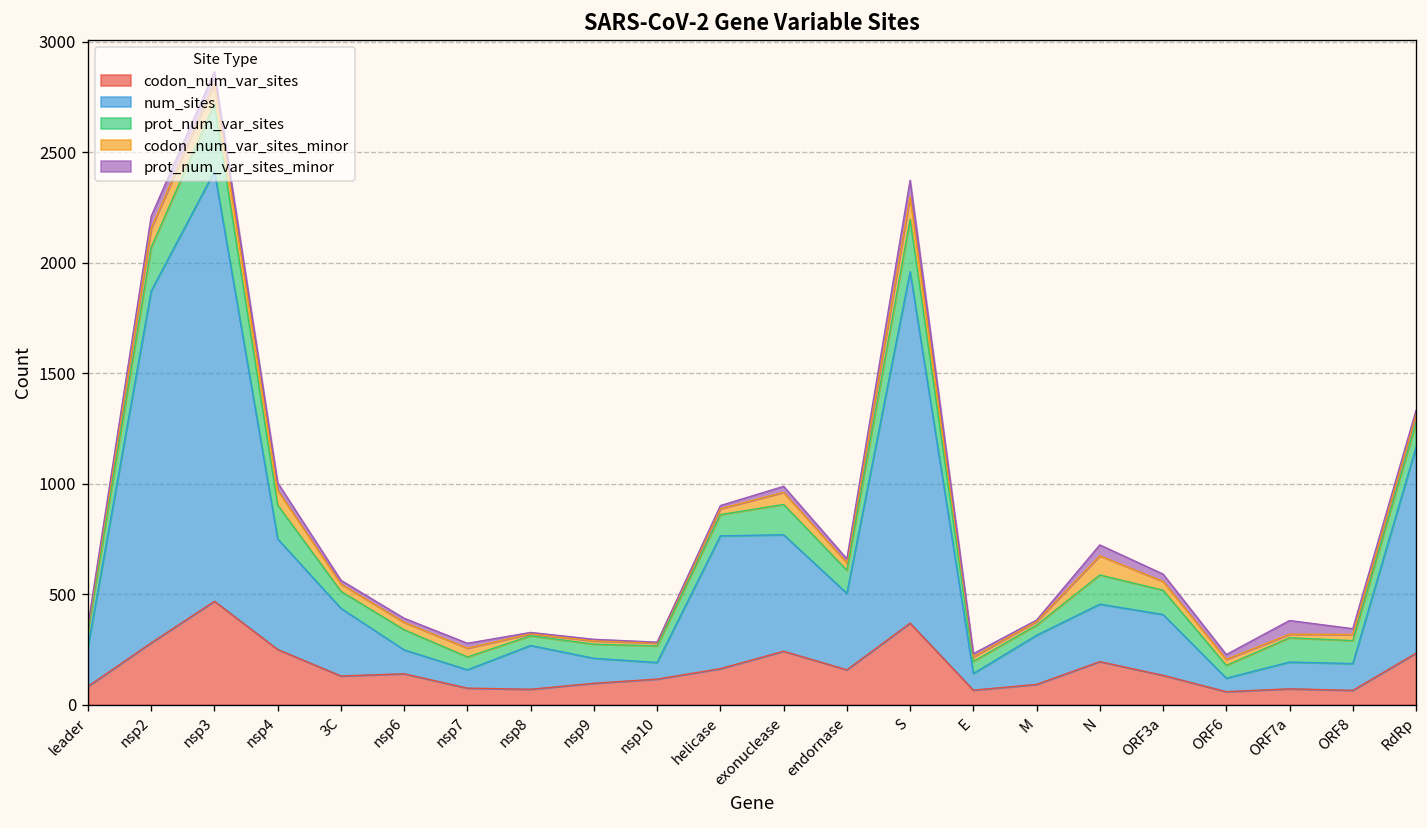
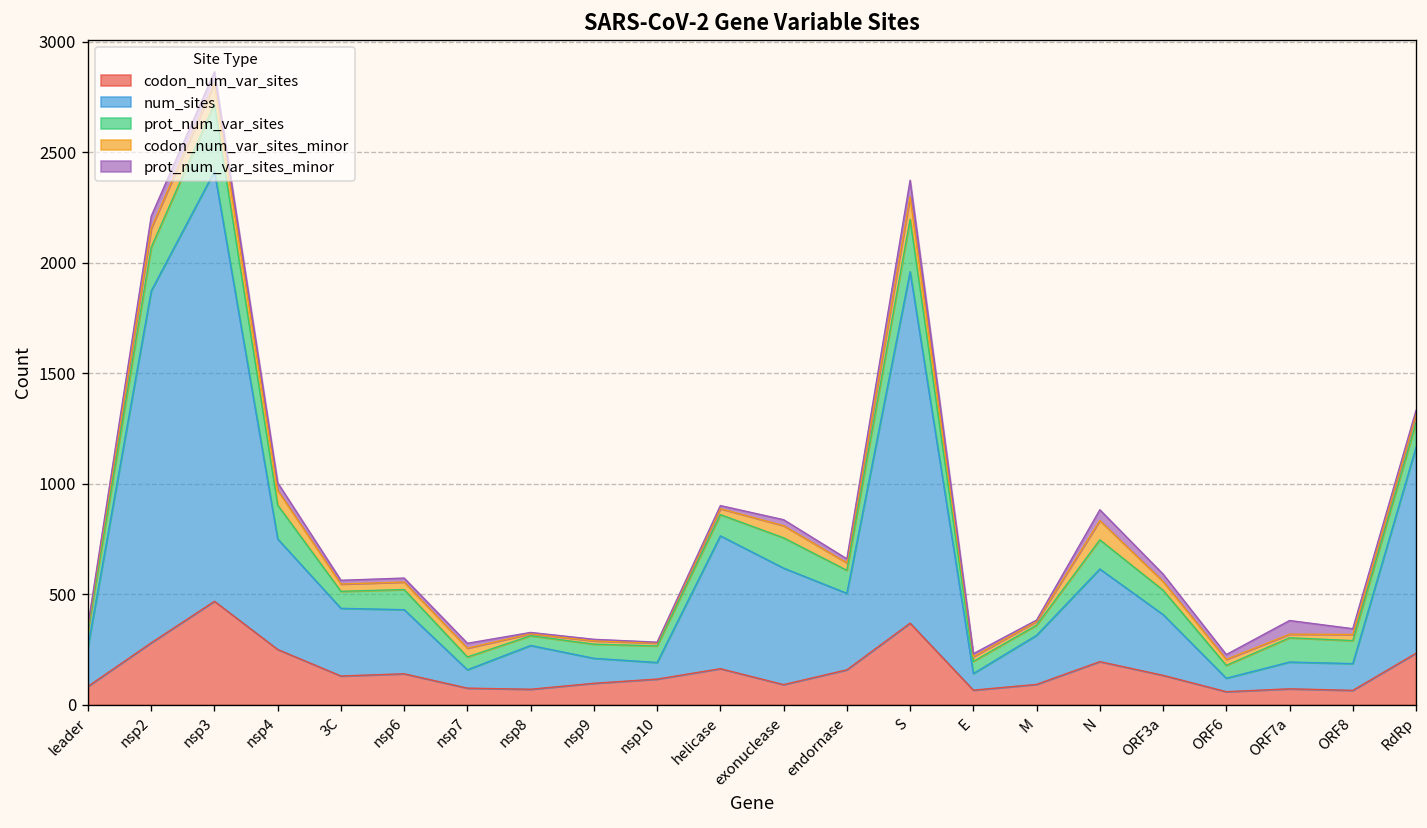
num_sites, nsp6: 110 -> 290
codon_num_var_sites, exonuclease: 240 -> 90
num_sites, N: 260 -> 420
